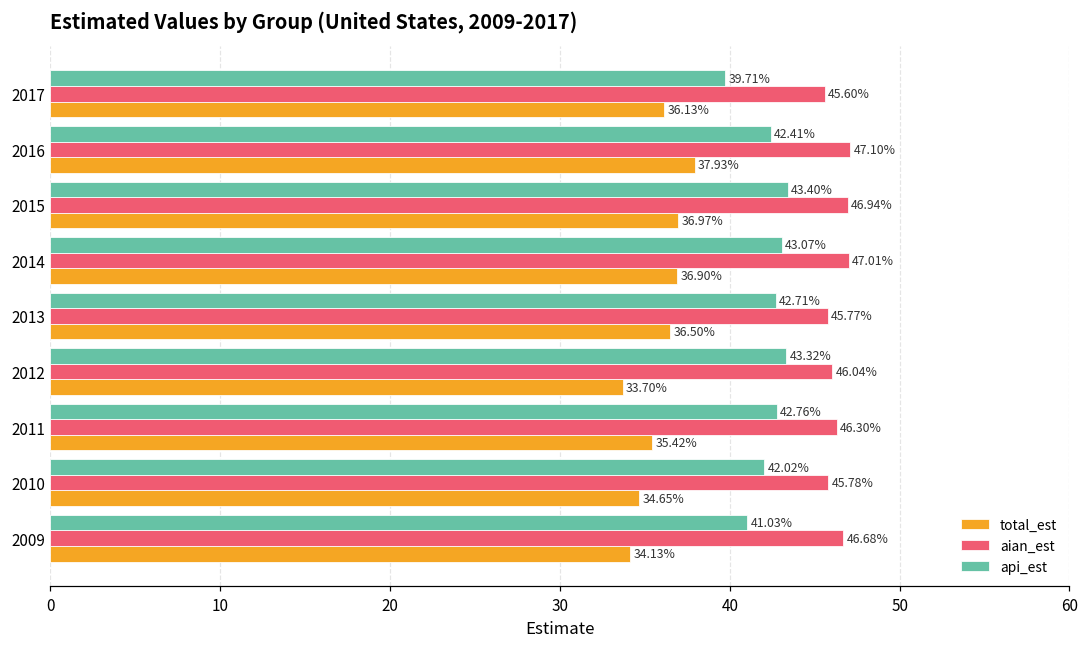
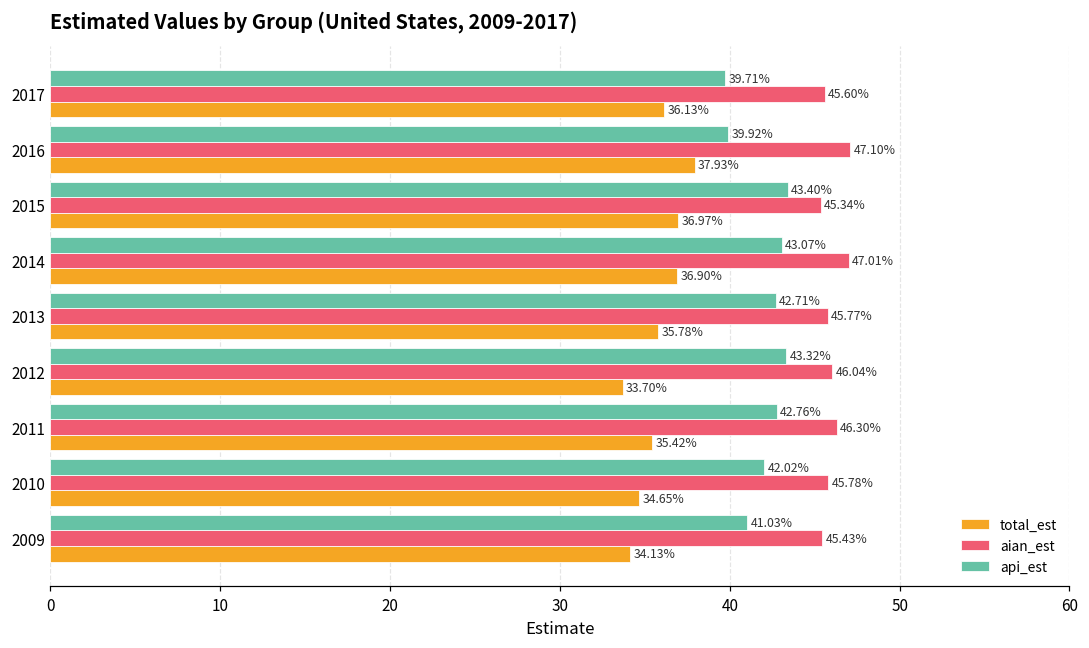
api_est, 2016: 42.41% -> 39.92%
aian_est, 2015: 46.94% -> 45.34%
total_est, 2013: 36.50% -> 35.78%
aian_est, 2009: 46.68% -> 45.43%
